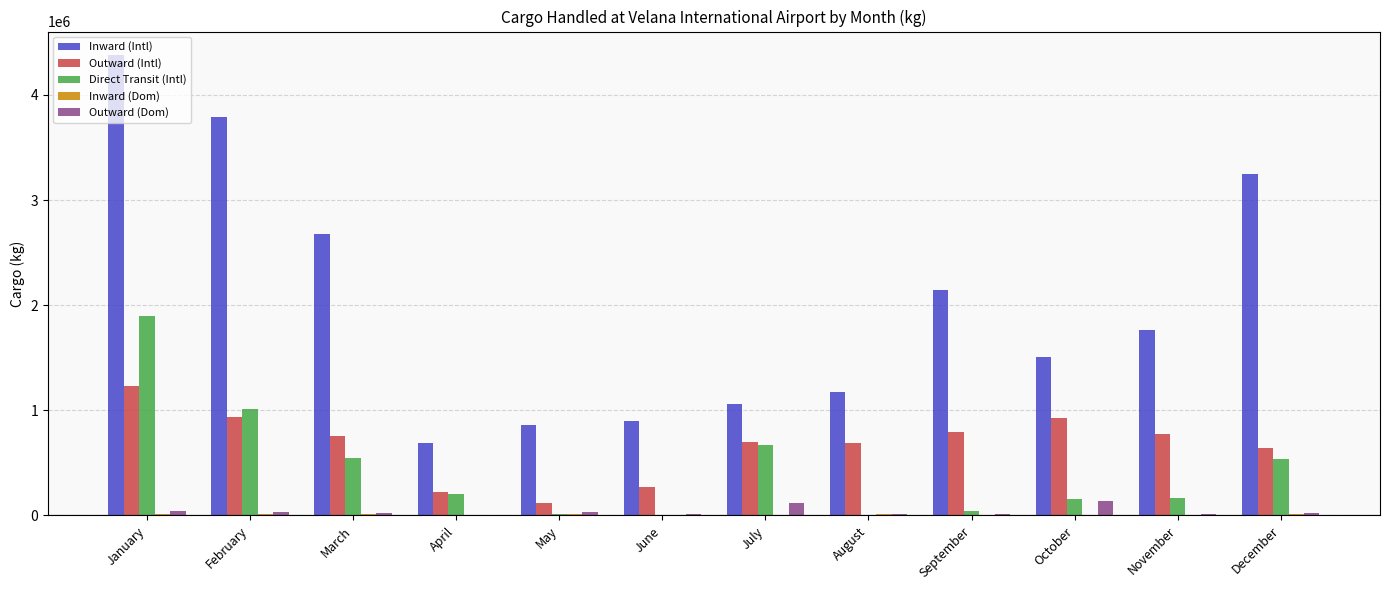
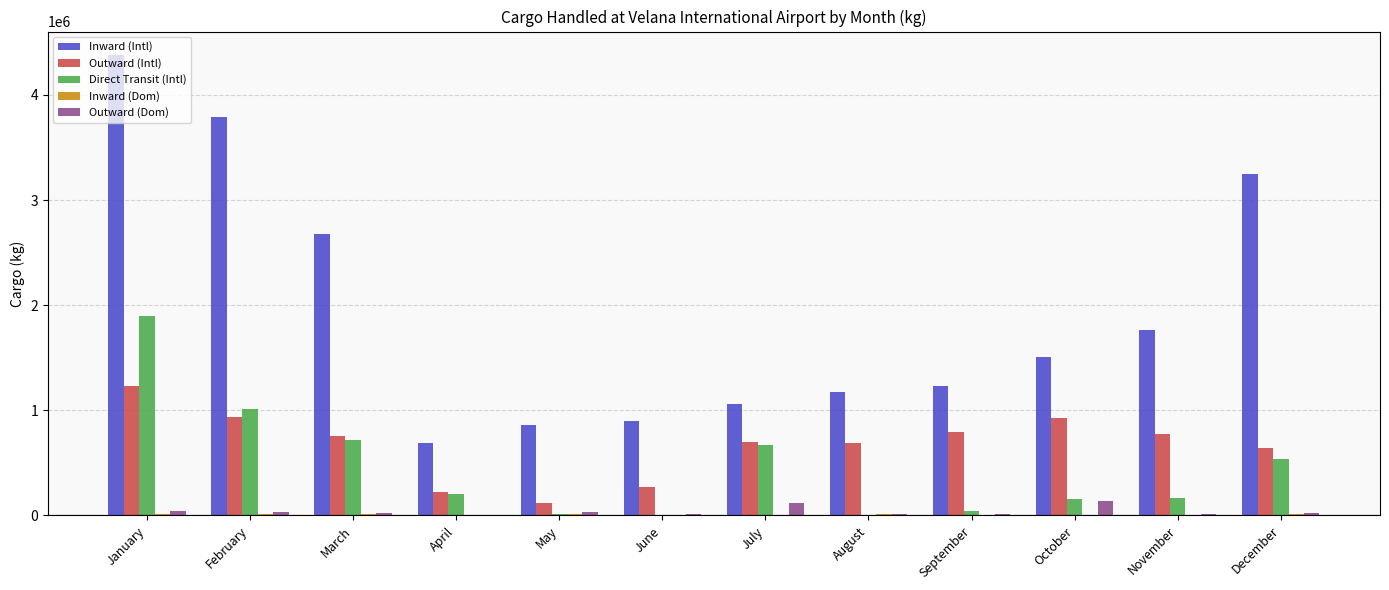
Direct Transit (Intl), March: 550000 -> 710000
Inward (Intl), September: 2140000 -> 1230000
